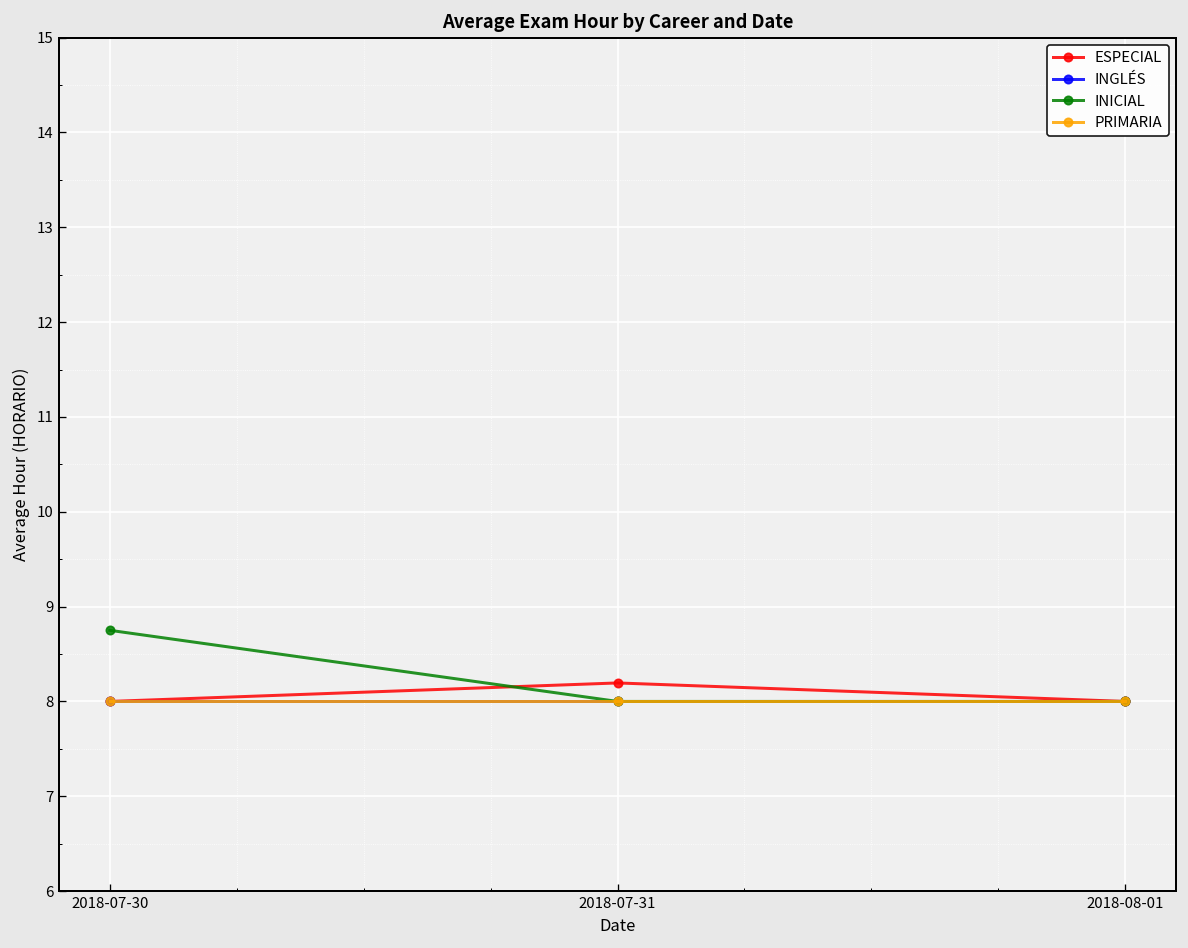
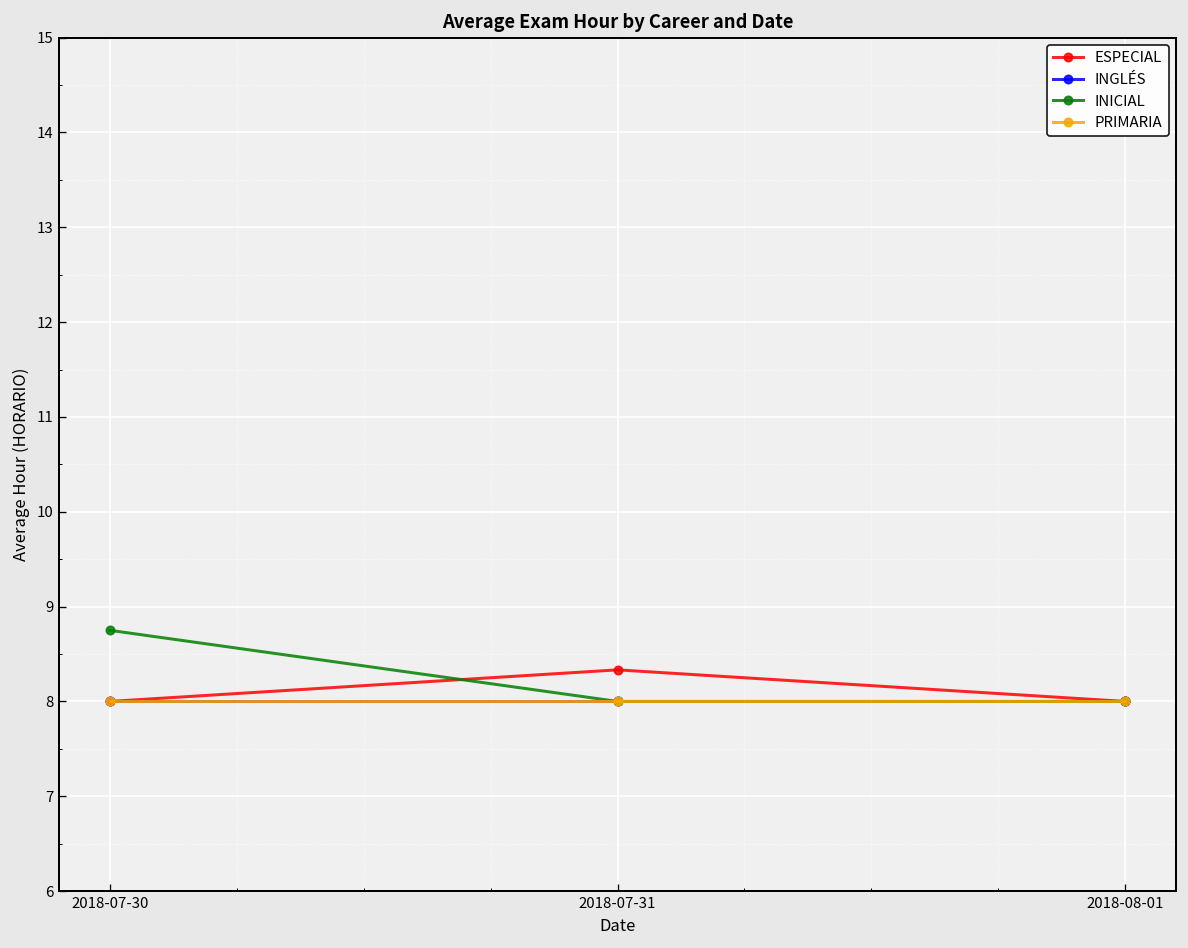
ESPECIAL, 2018-07-31: 8.2 -> 8.3
